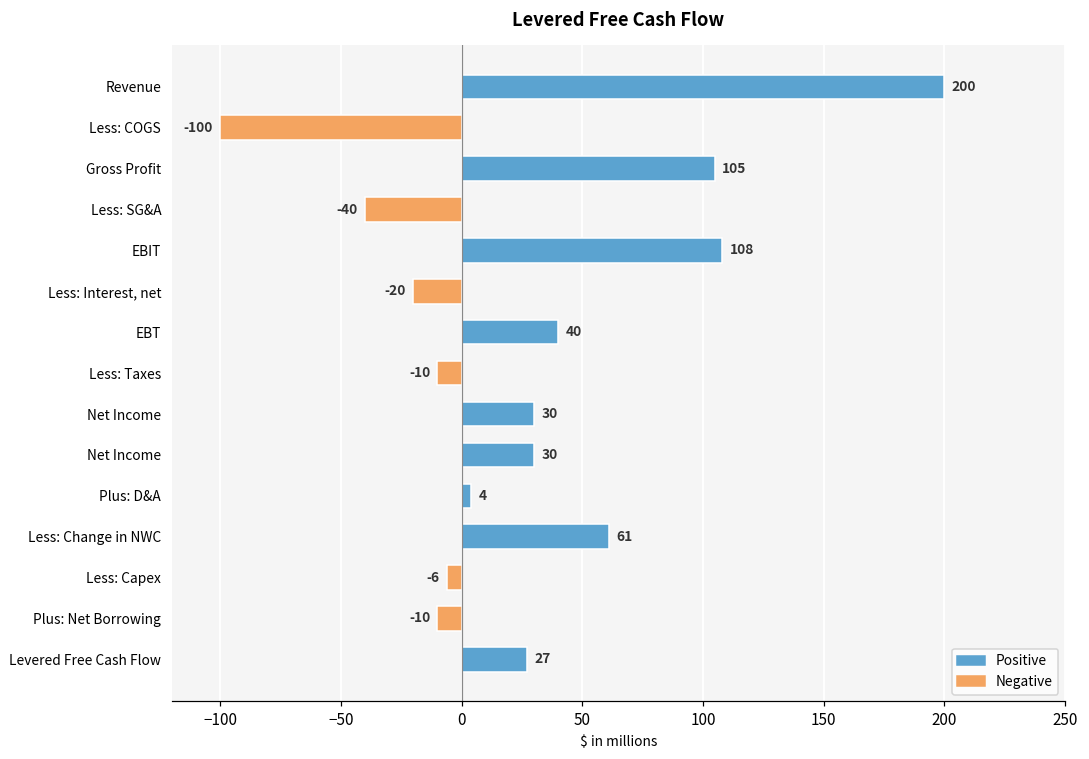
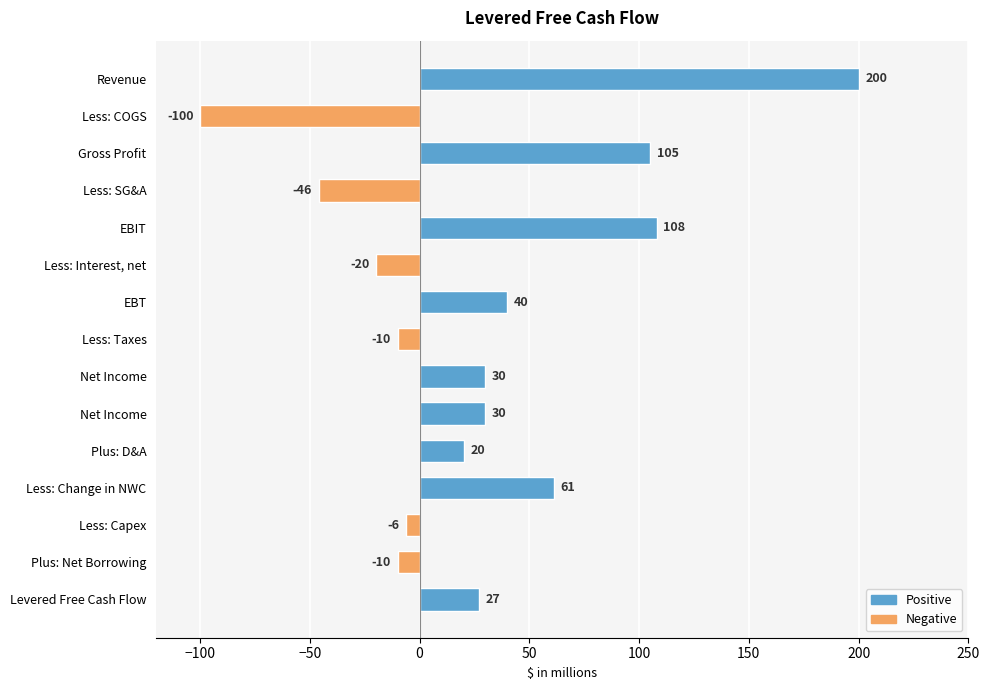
Less: SG&A: -40 -> -46
Plus: D&A: 4 -> 20
